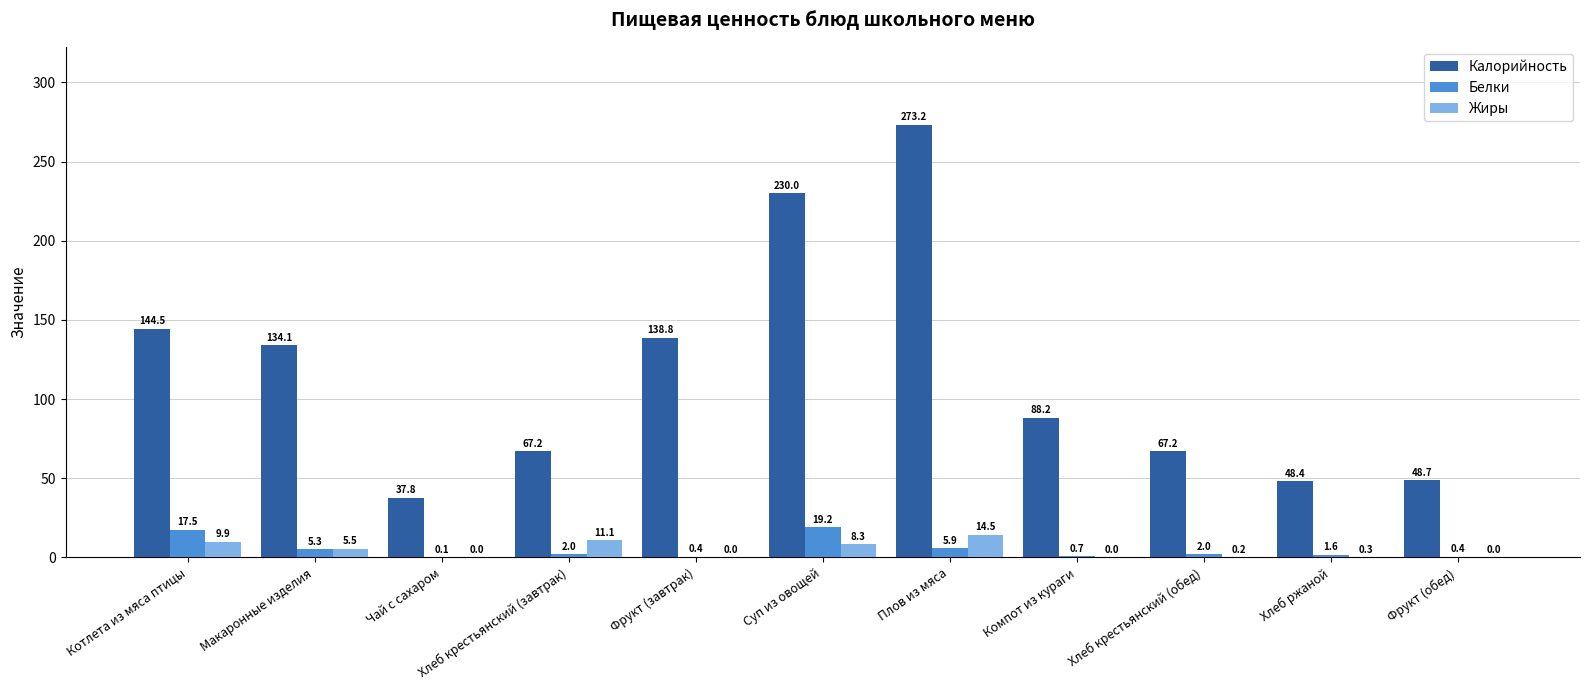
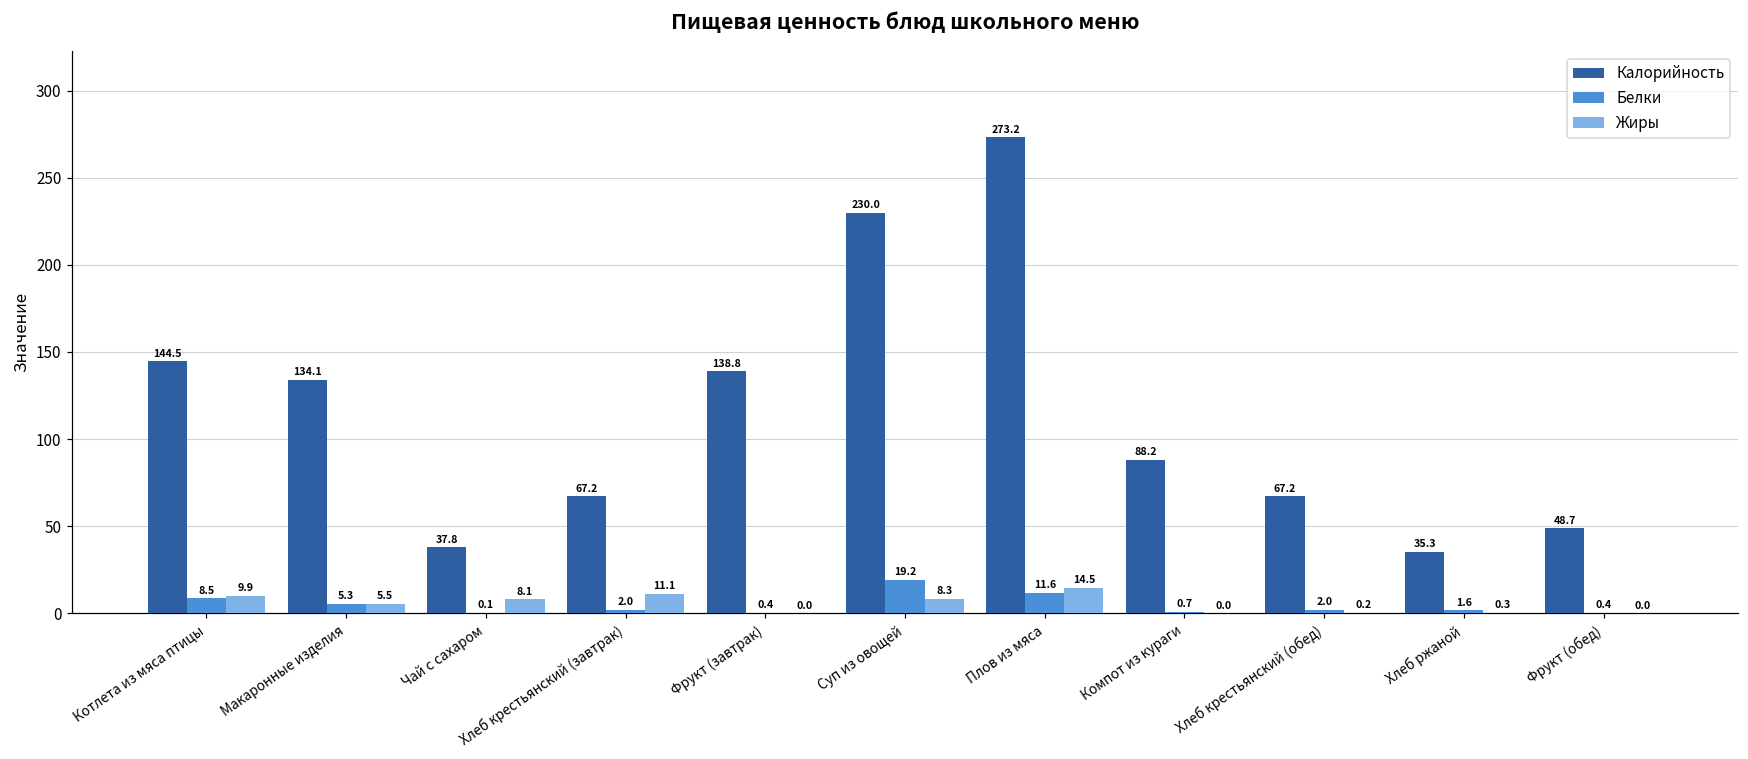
Белки, Котлета из мяса птицы: 17.5 -> 8.5
Жиры, Чай с сахаром: 0.0 -> 8.1
Белки, Плов из мяса: 5.9 -> 11.6
Калорийность, Хлеб ржаной: 48.4 -> 35.3
